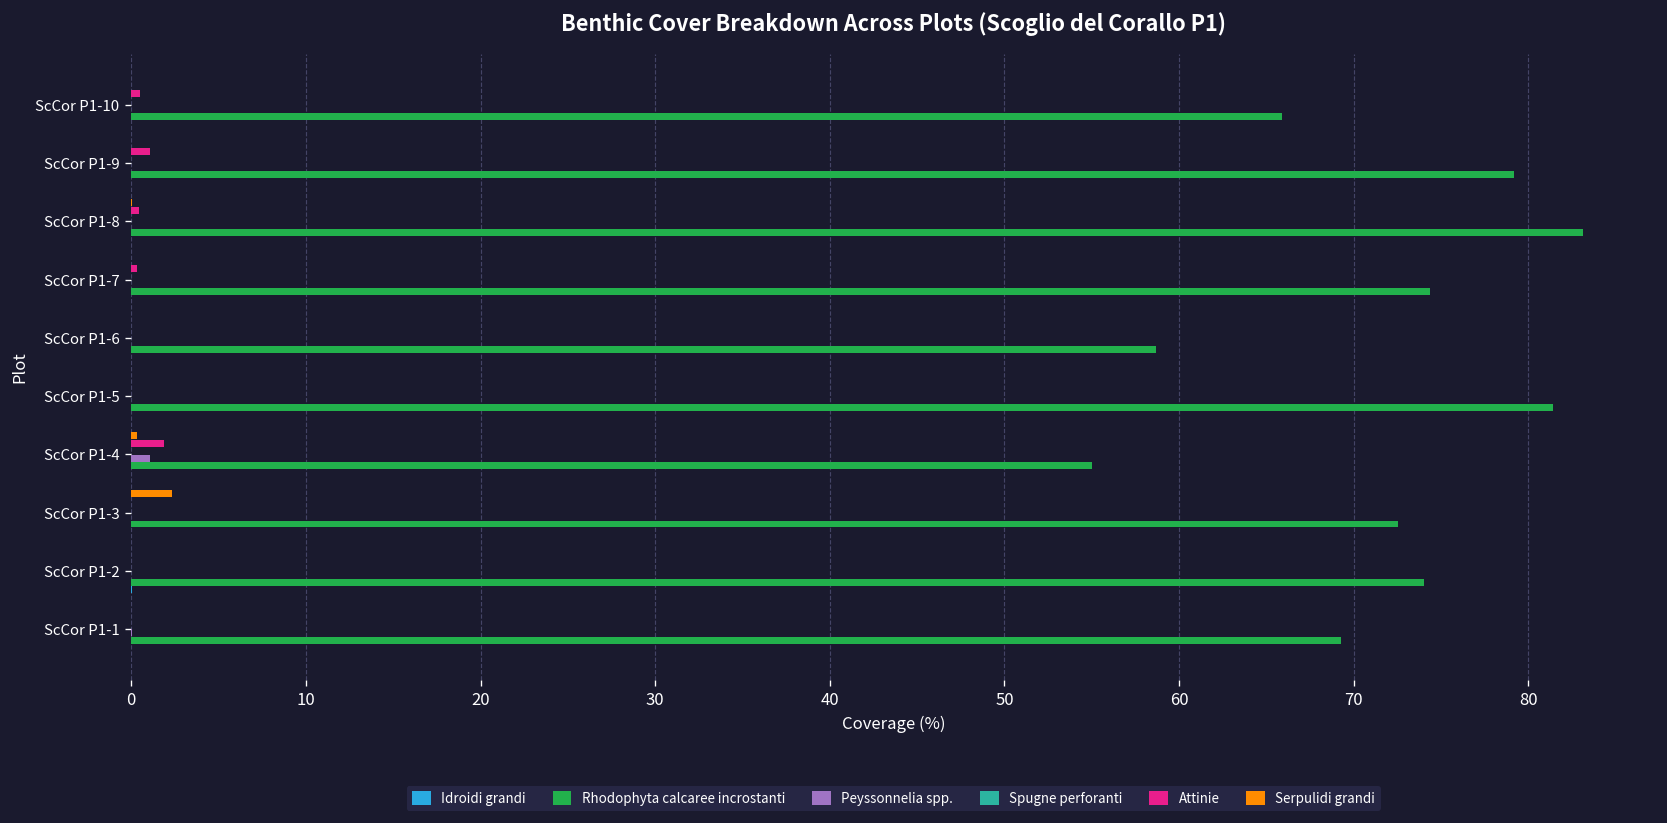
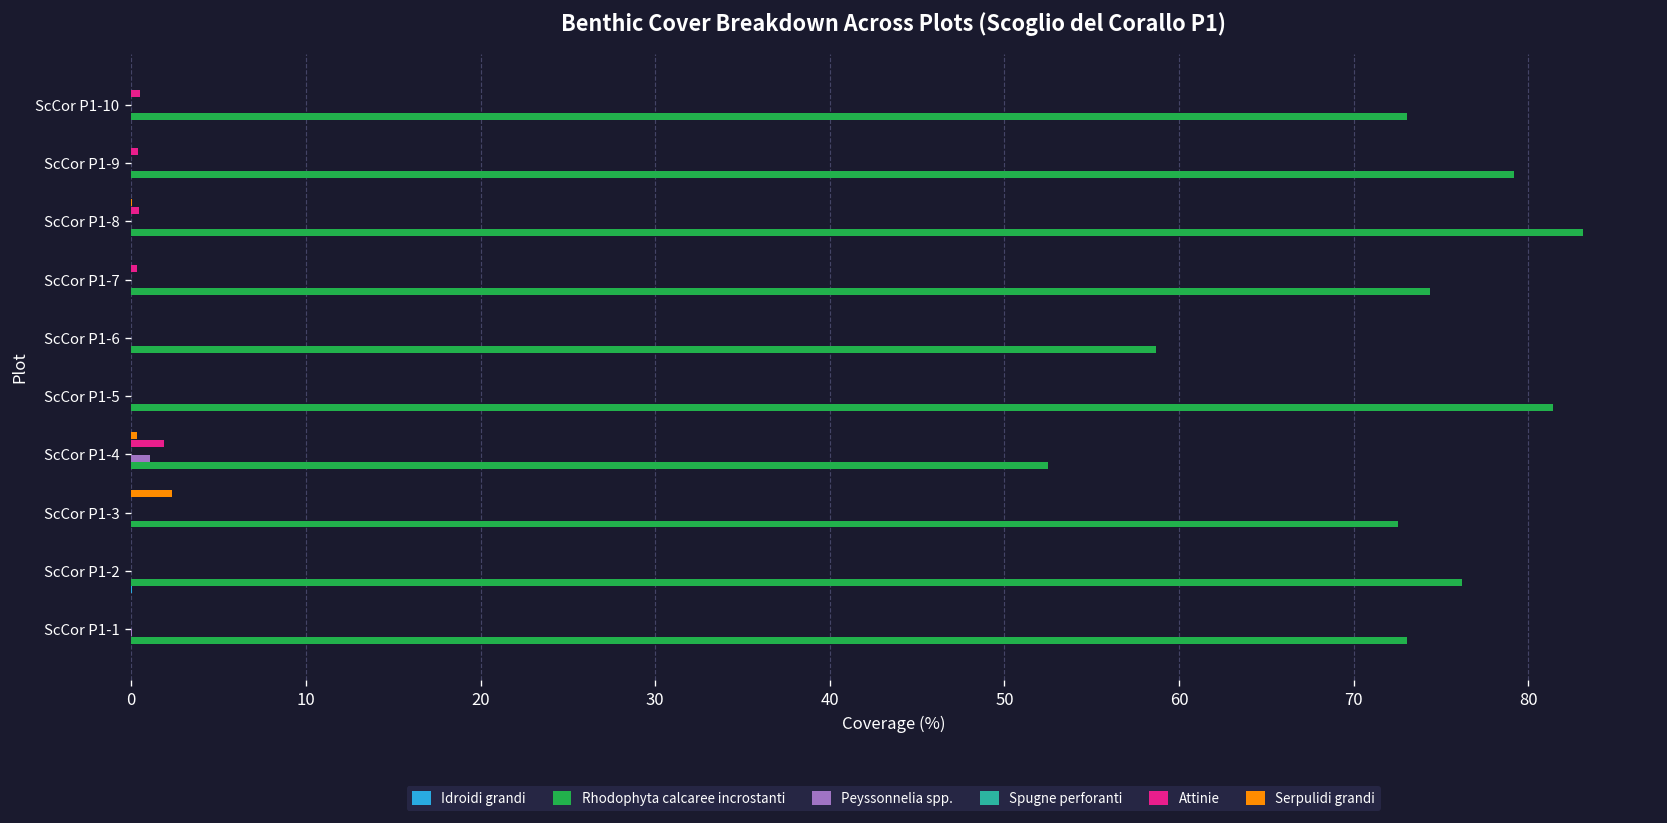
Rhodophyta calcaree incrostanti, ScCor P1-10: 65.9 -> 73.1
Attinie, ScCor P1-9: 1.1 -> 0.4
Rhodophyta calcaree incrostanti, ScCor P1-4: 55.0 -> 52.5
Rhodophyta calcaree incrostanti, ScCor P1-2: 74.0 -> 76.2
Rhodophyta calcaree incrostanti, ScCor P1-1: 69.3 -> 73.0
